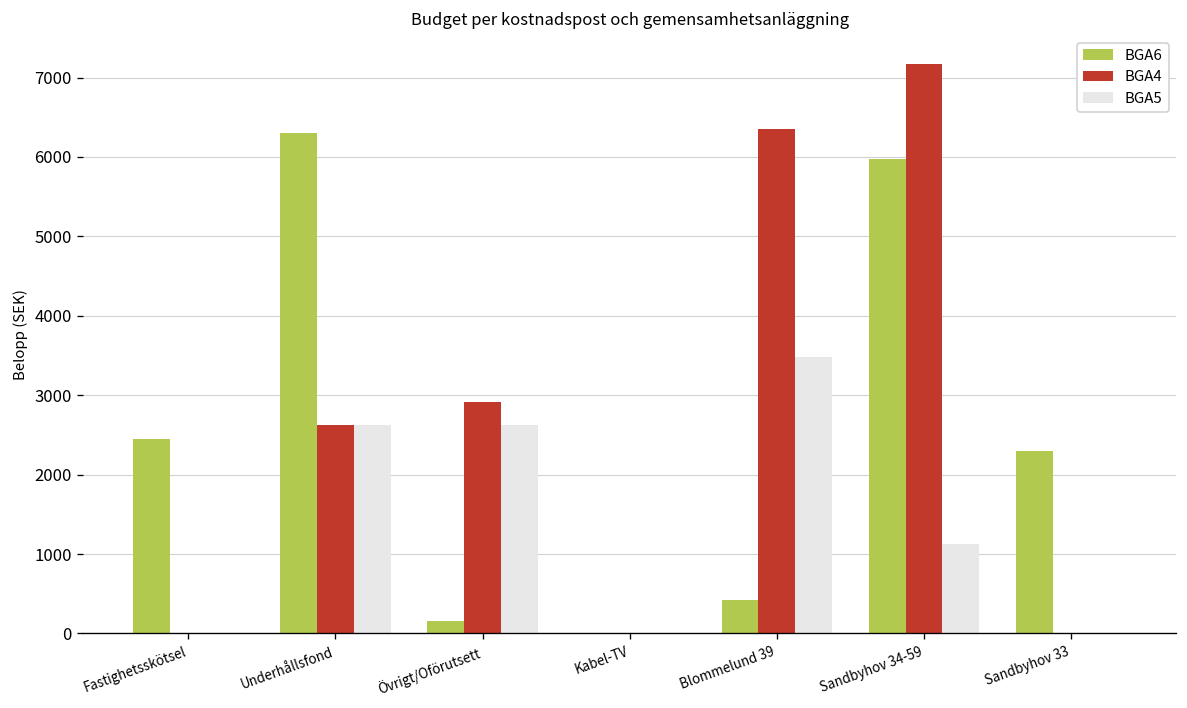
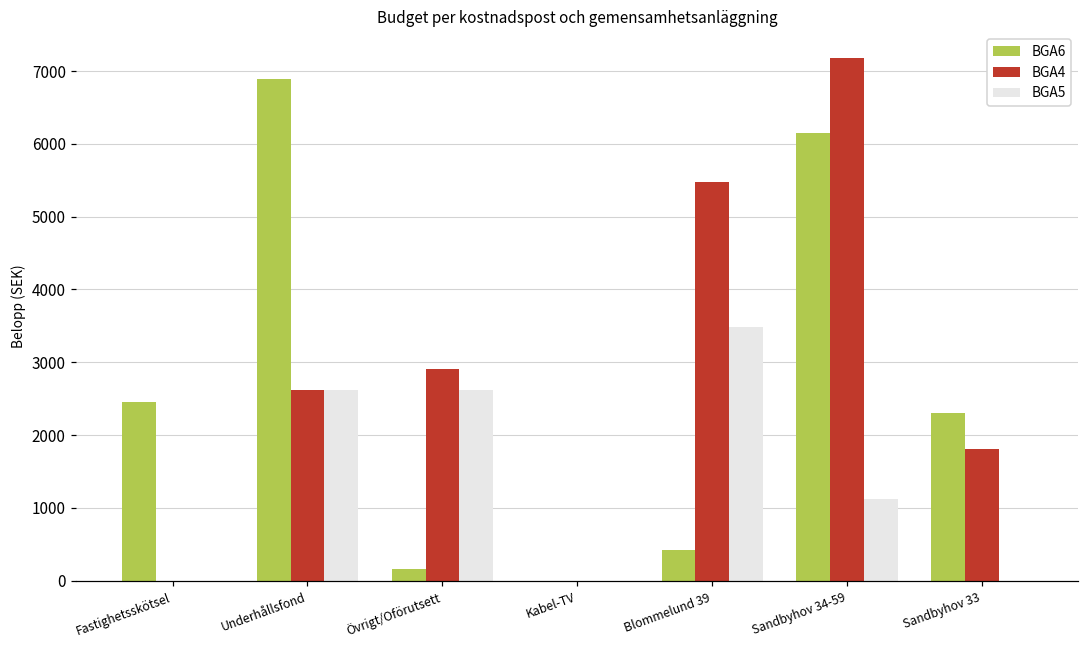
BGA6, Underhållsfond: 6300 -> 6900
BGA4, Blommelund 39: 6300 -> 5500
BGA6, Sandbyhov 34-59: 6000 -> 6100
BGA4, Sandbyhov 33: 0 -> 1800
